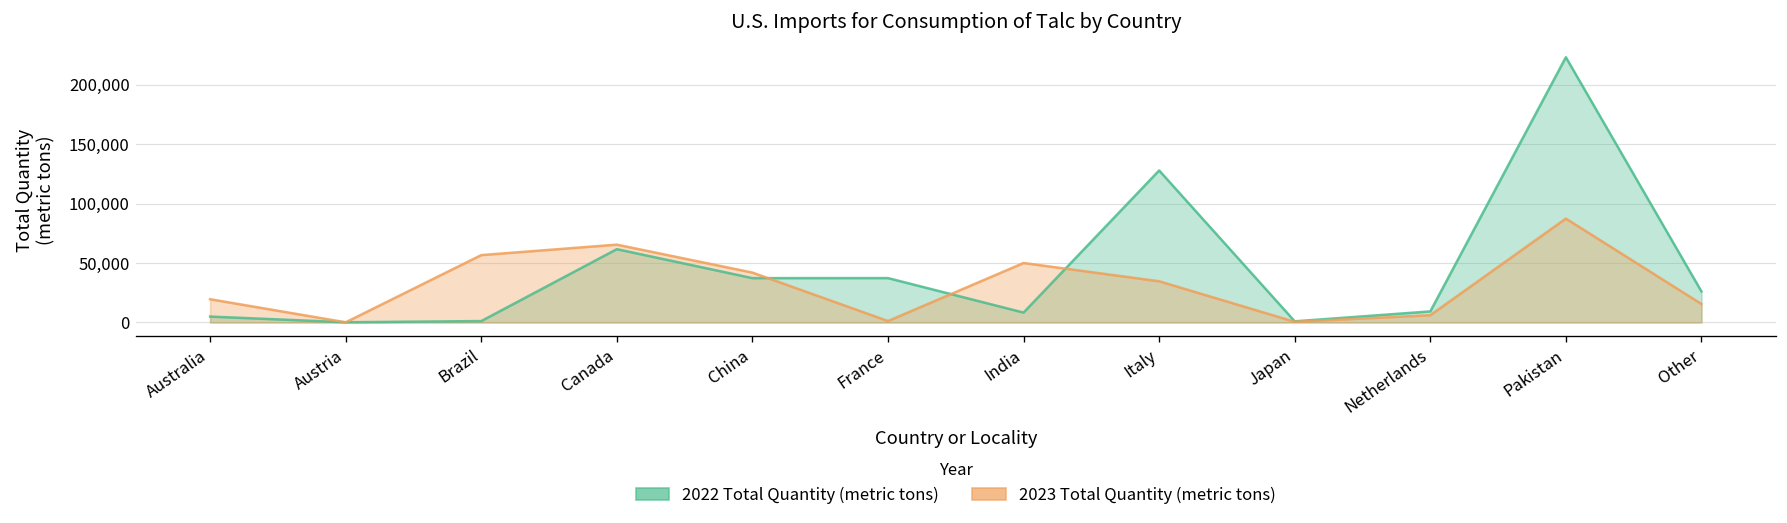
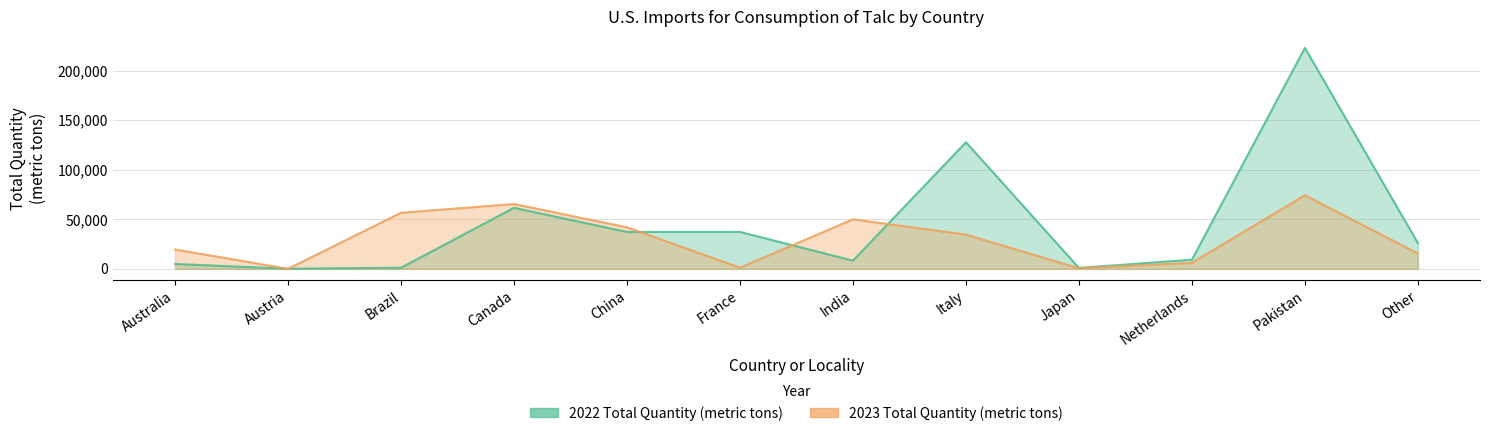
2023 Total Quantity (metric tons), Pakistan: 90,000 -> 70,000
